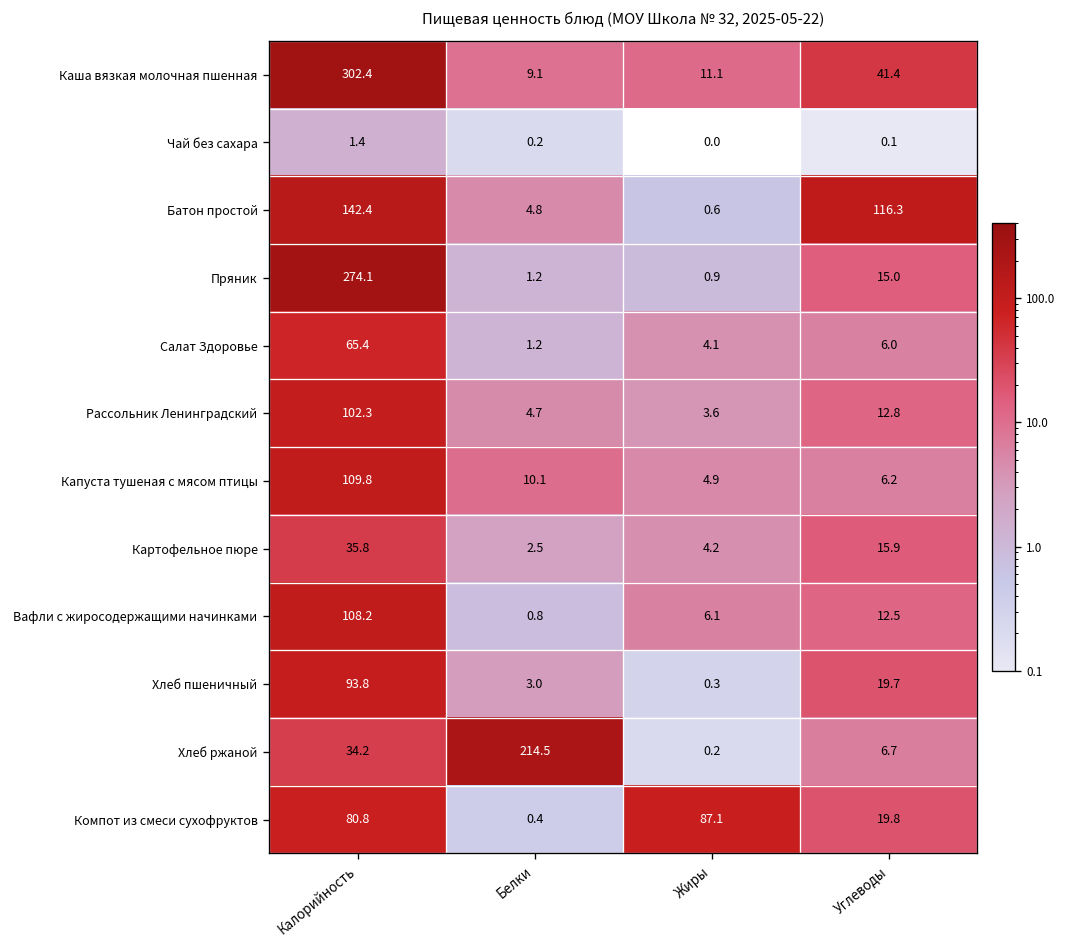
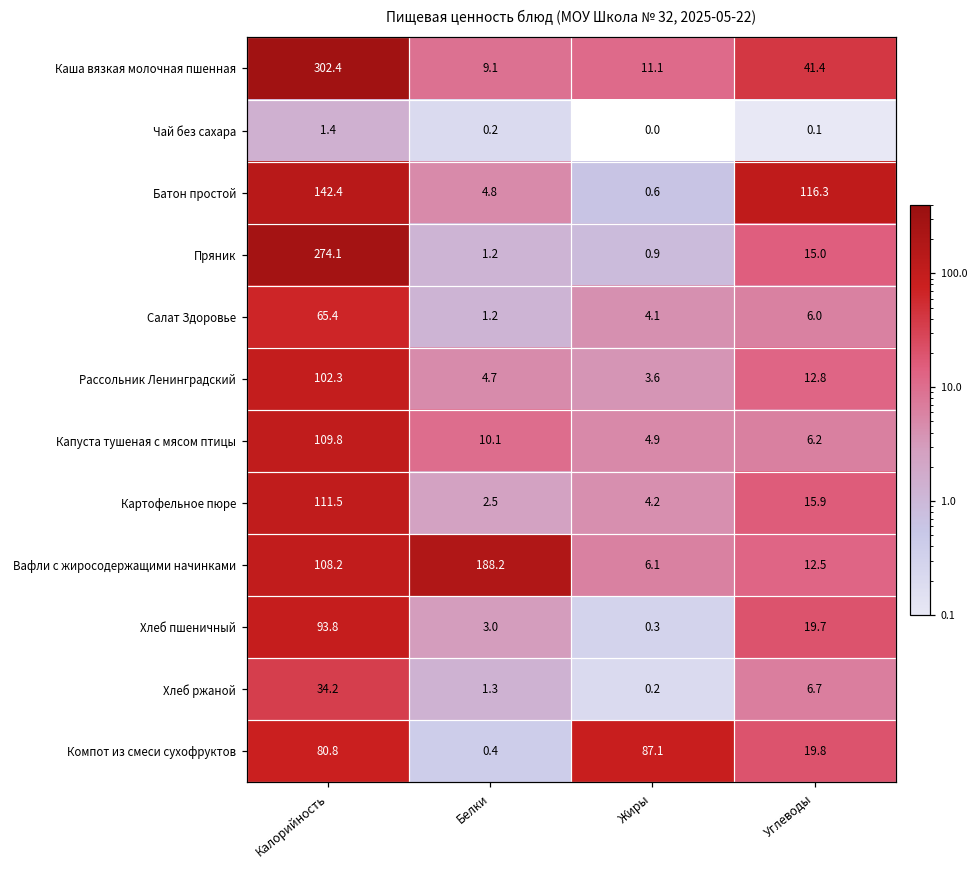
Картофельное пюре, Калорийность: 35.8 -> 111.5
Вафли с жиросодержащими начинками, Белки: 0.8 -> 188.2
Хлеб ржаной, Белки: 214.5 -> 1.3
